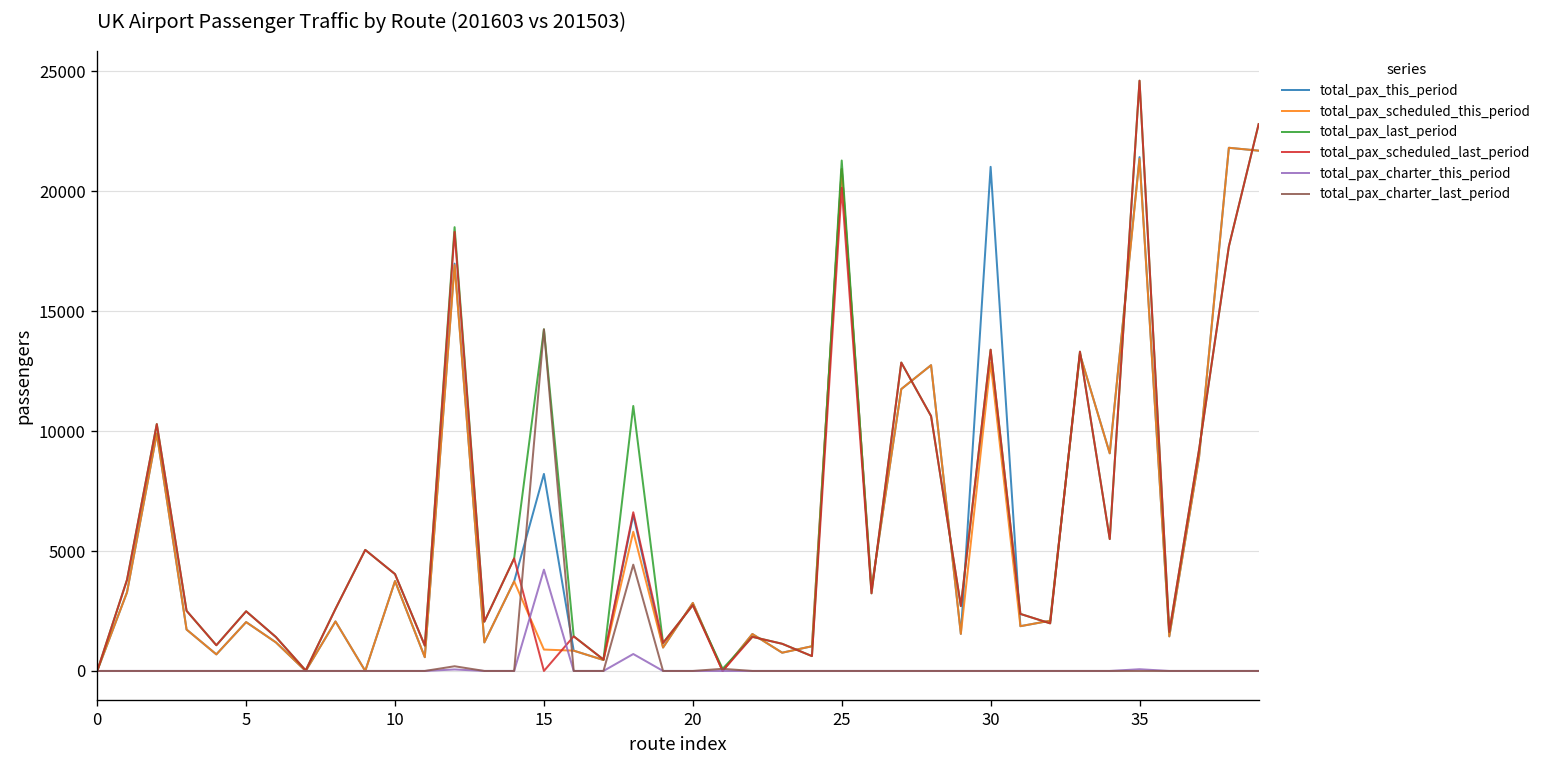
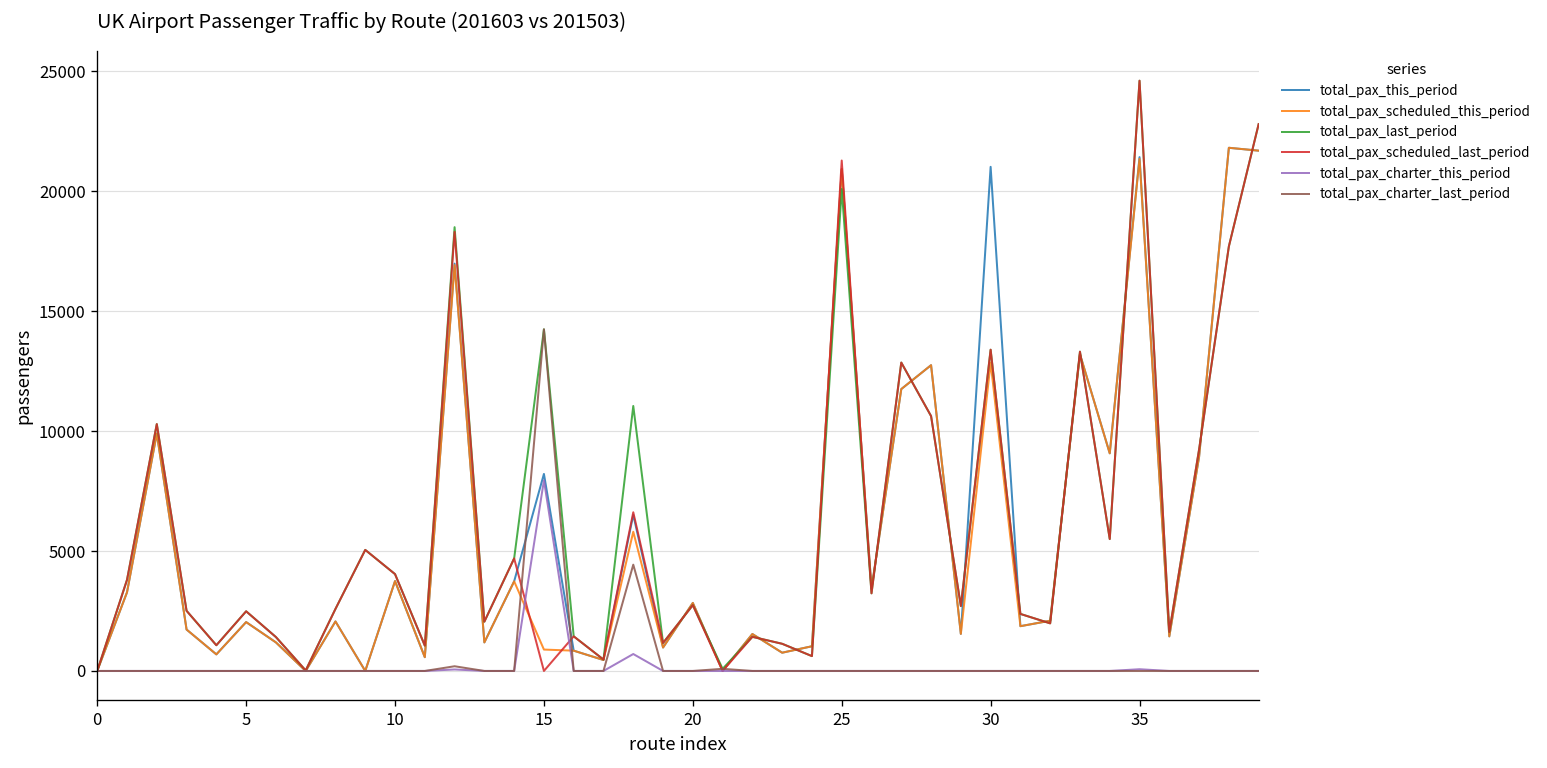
total_pax_charter_this_period, 15: 4200 -> 8000
total_pax_last_period, 25: 21300 -> 20100
total_pax_scheduled_last_period, 25: 20100 -> 21300
